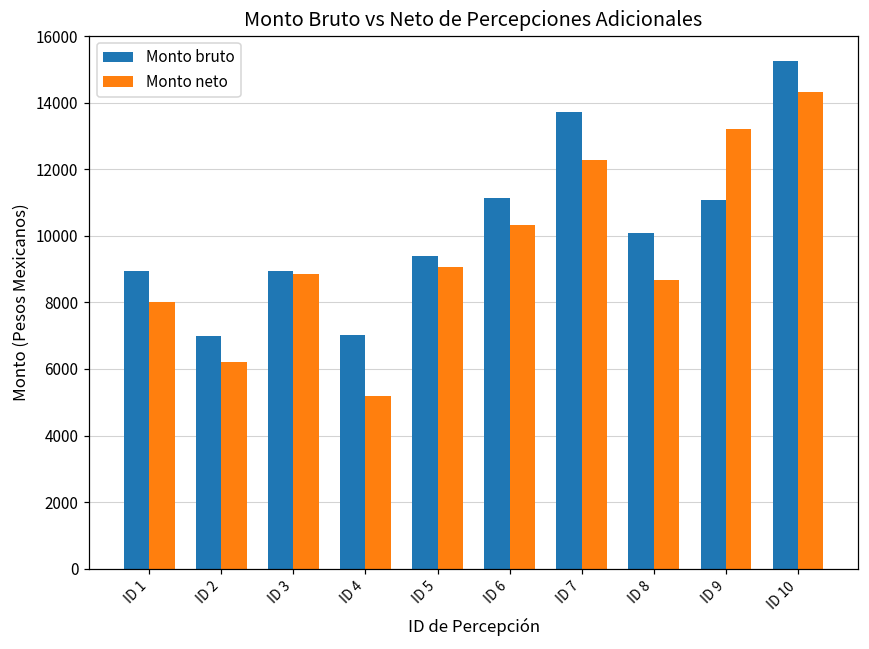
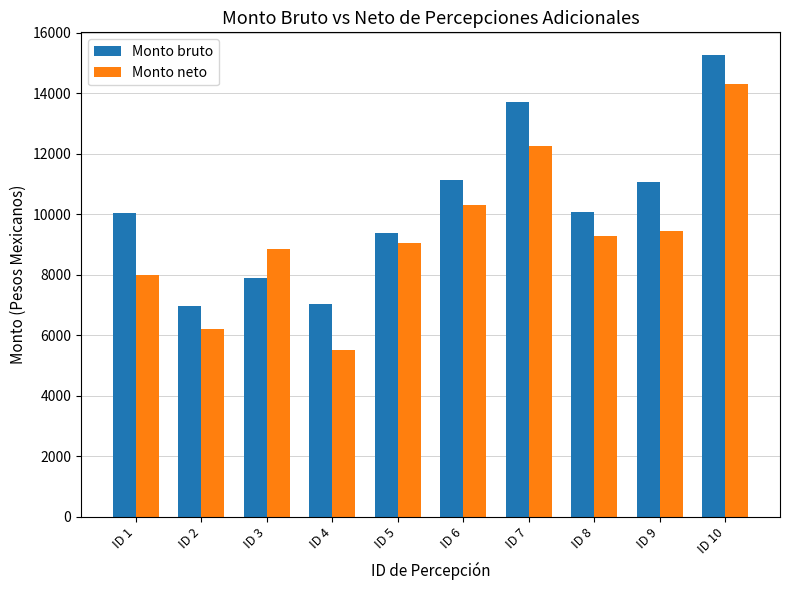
Monto bruto, ID 1: 9000 -> 10100
Monto bruto, ID 3: 9000 -> 7900
Monto neto, ID 4: 5200 -> 5500
Monto neto, ID 8: 8700 -> 9300
Monto neto, ID 9: 13200 -> 9500
